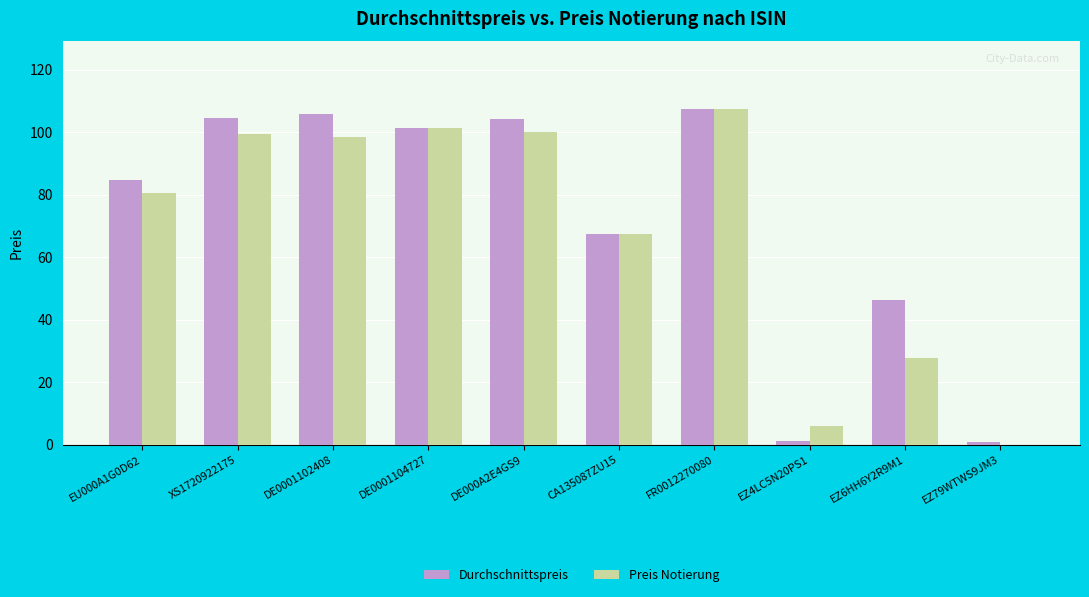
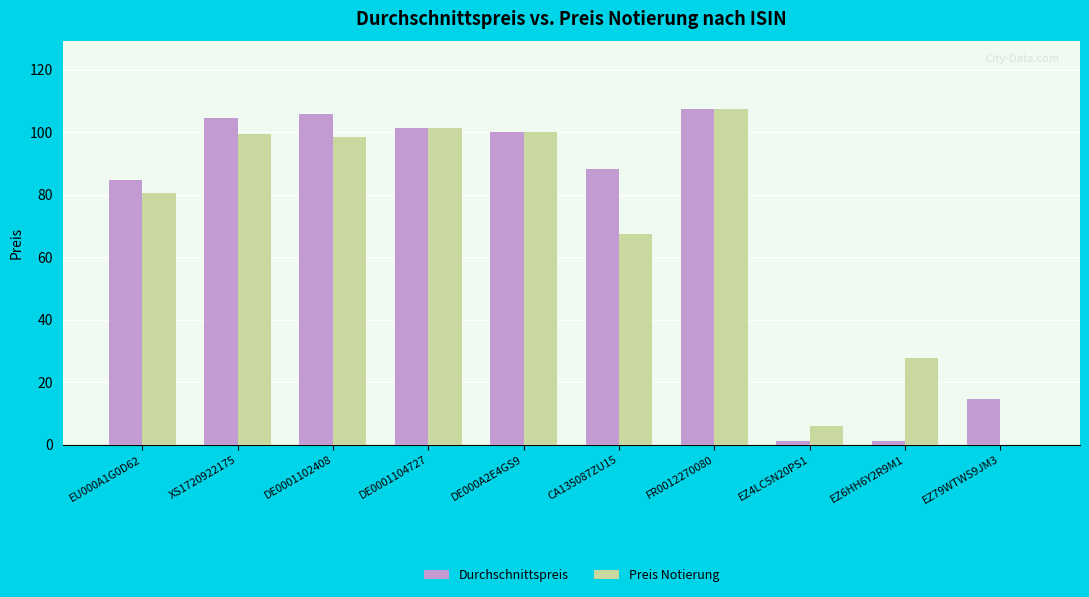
Durchschnittspreis, DE000A2E4GS9: 104 -> 100
Durchschnittspreis, CA135087ZU15: 67 -> 88
Durchschnittspreis, EZ6HH6Y2R9M1: 46 -> 1
Durchschnittspreis, EZ79WTWS9JM3: 1 -> 15
